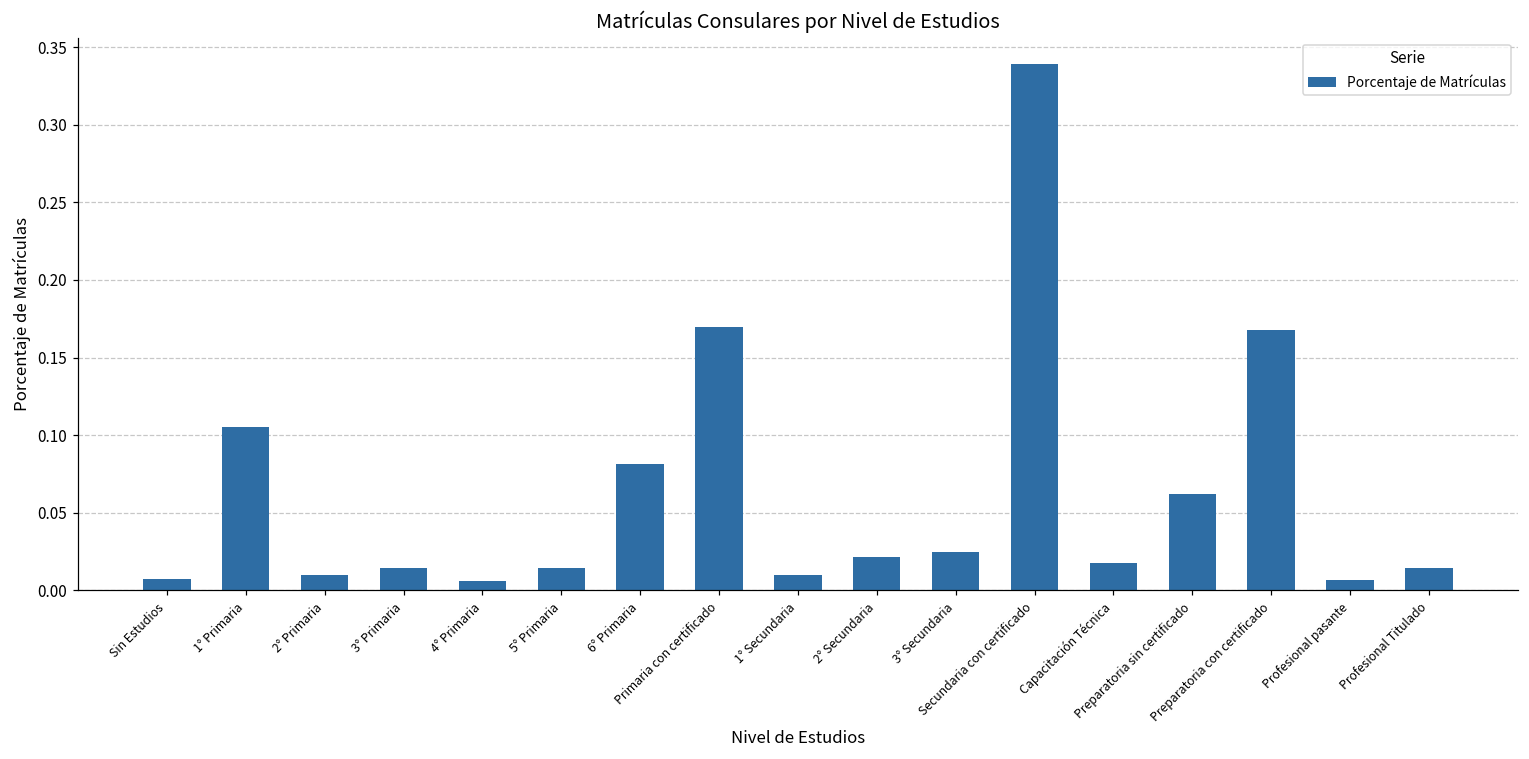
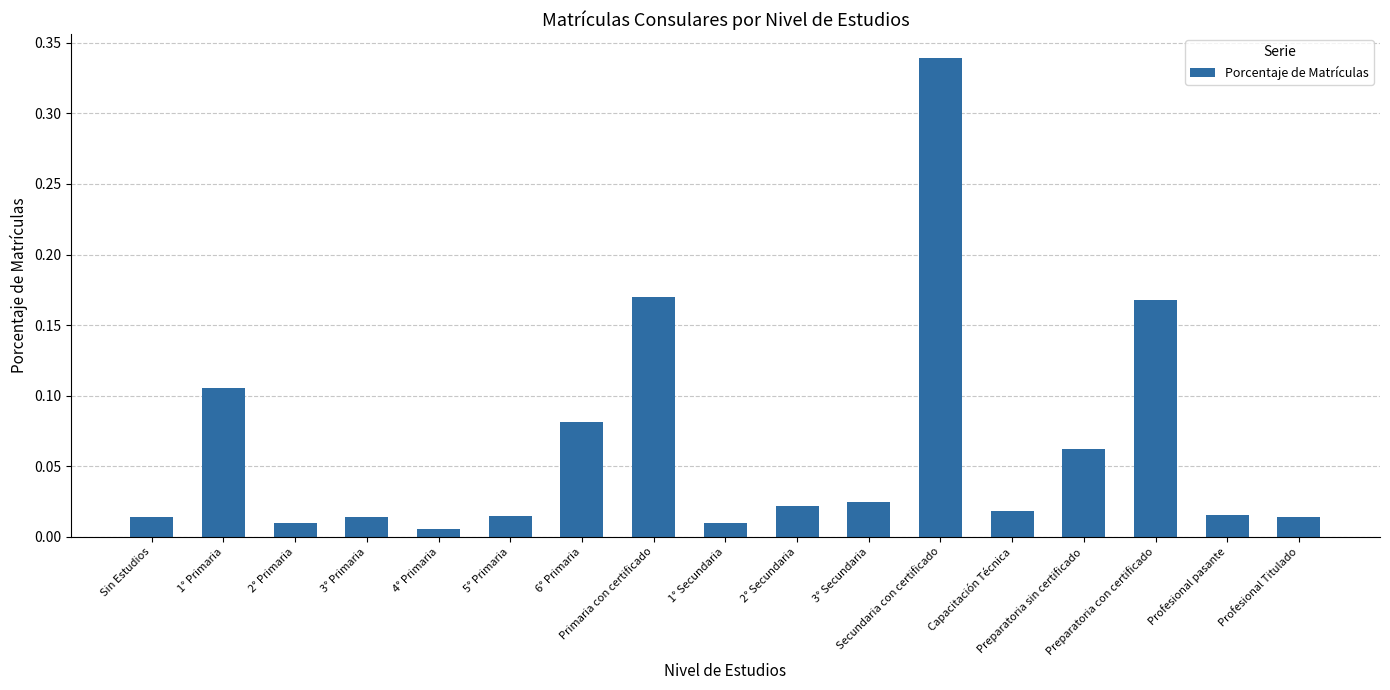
Sin Estudios: 0.007 -> 0.014
Profesional pasante: 0.007 -> 0.015
